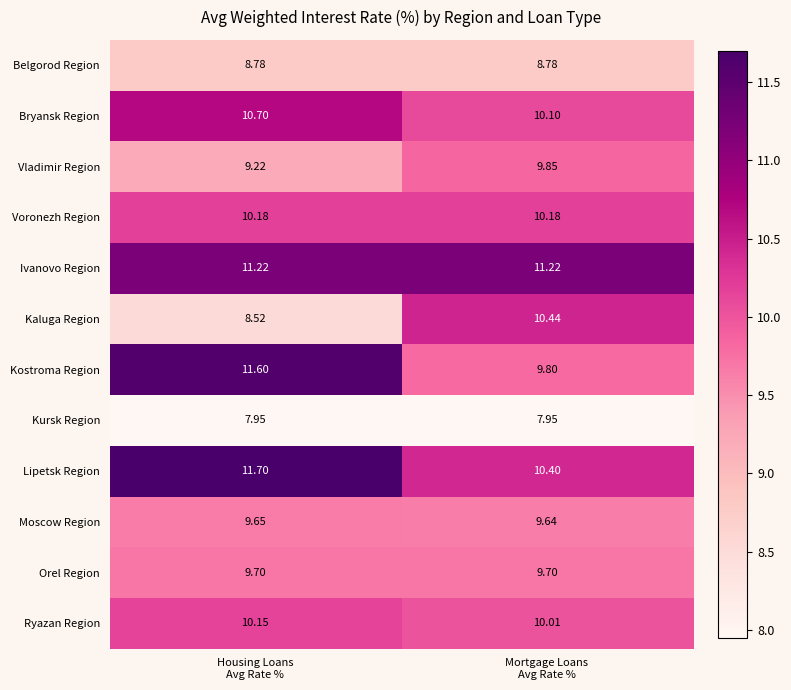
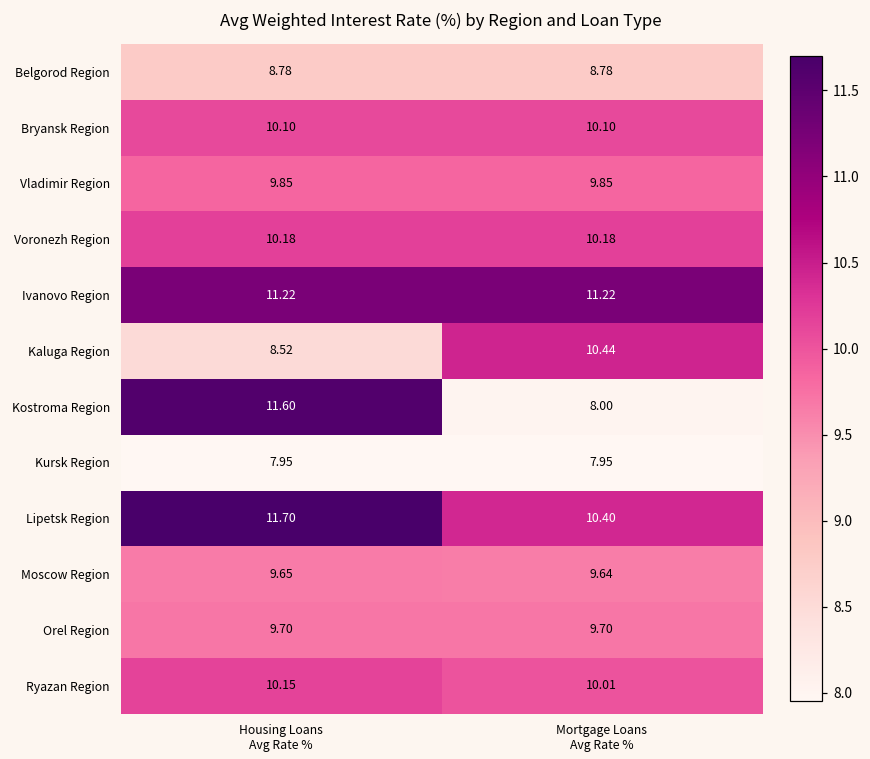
Bryansk Region, Housing Loans Avg Rate %: 10.70 -> 10.10
Vladimir Region, Housing Loans Avg Rate %: 9.22 -> 9.85
Kostroma Region, Mortgage Loans Avg Rate %: 9.80 -> 8.00
